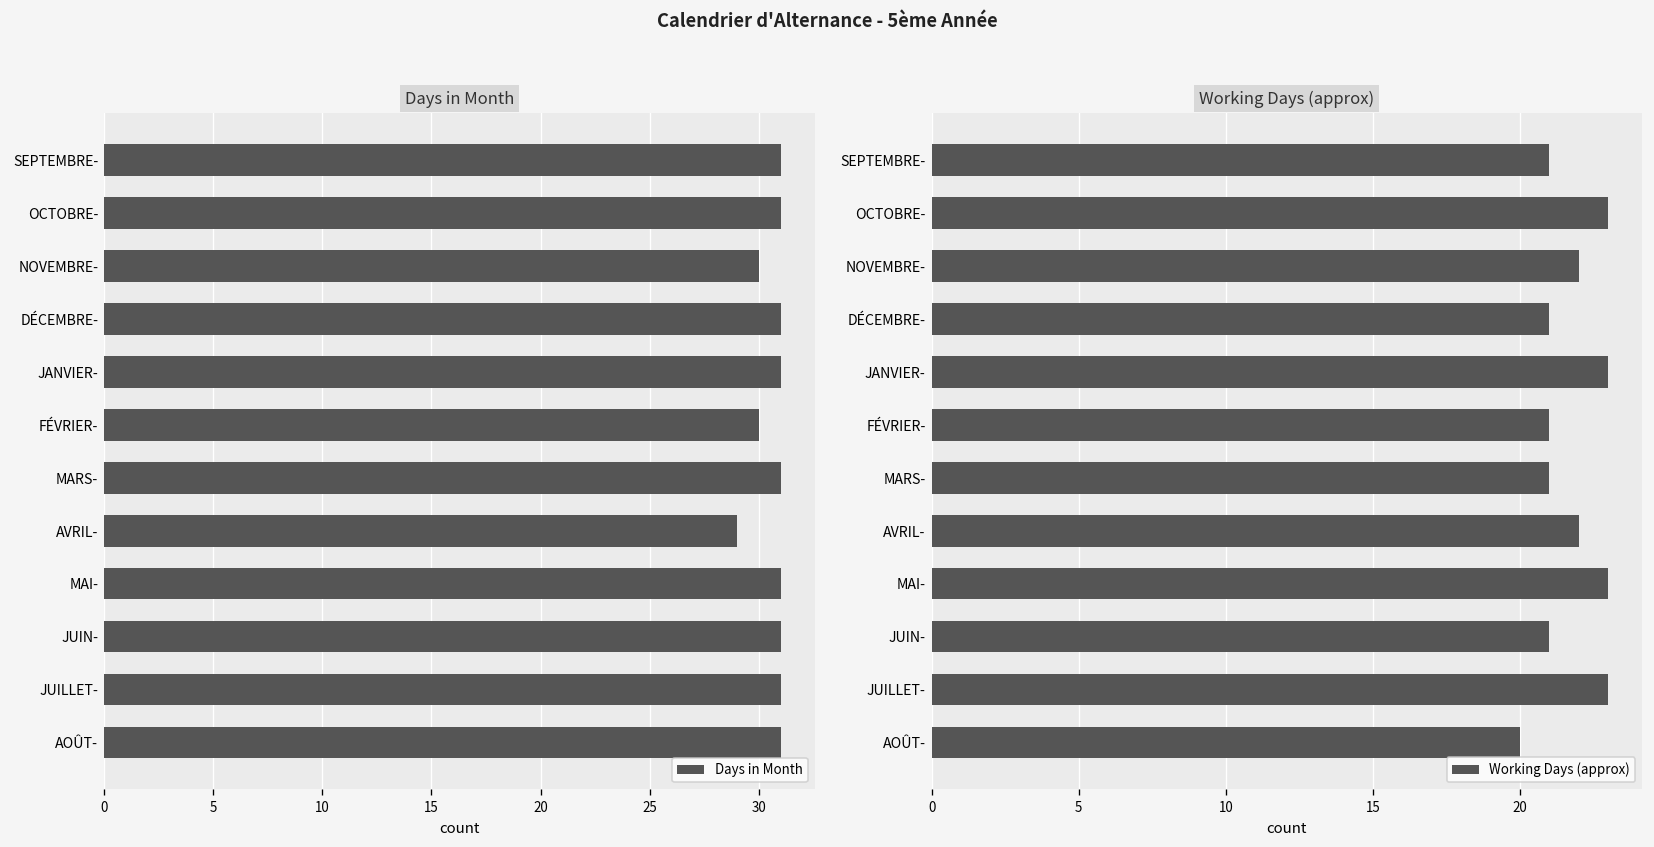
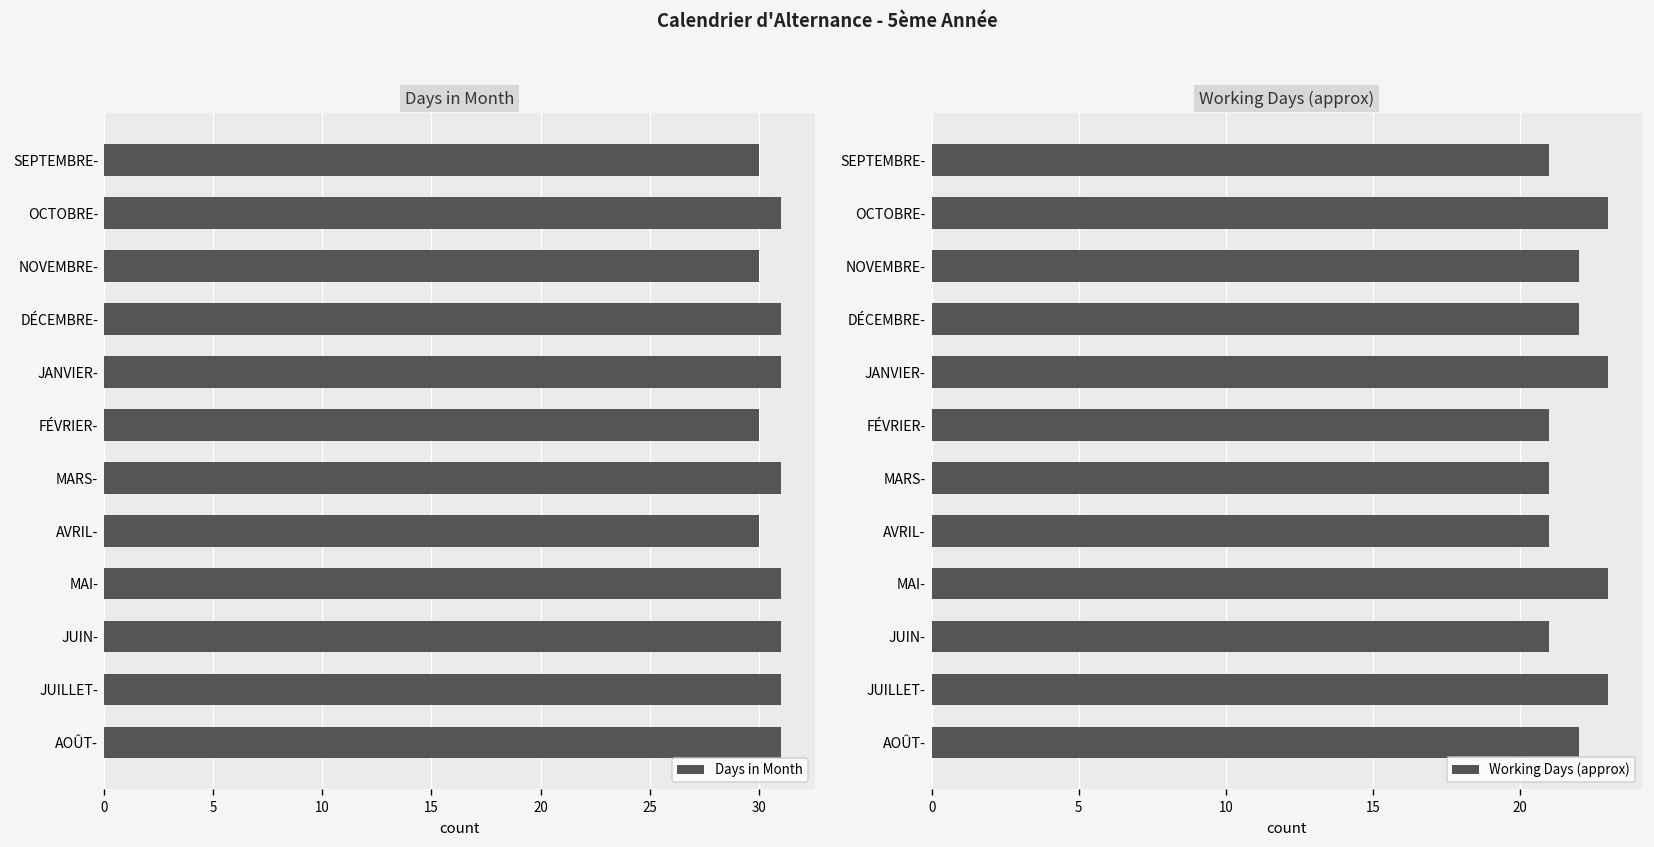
Days in Month, SEPTEMBRE-: 31 -> 30
Days in Month, AVRIL-: 29 -> 30
Working Days (approx), DÉCEMBRE-: 21 -> 22
Working Days (approx), AVRIL-: 22 -> 21
Working Days (approx), AOÛT-: 20 -> 22
